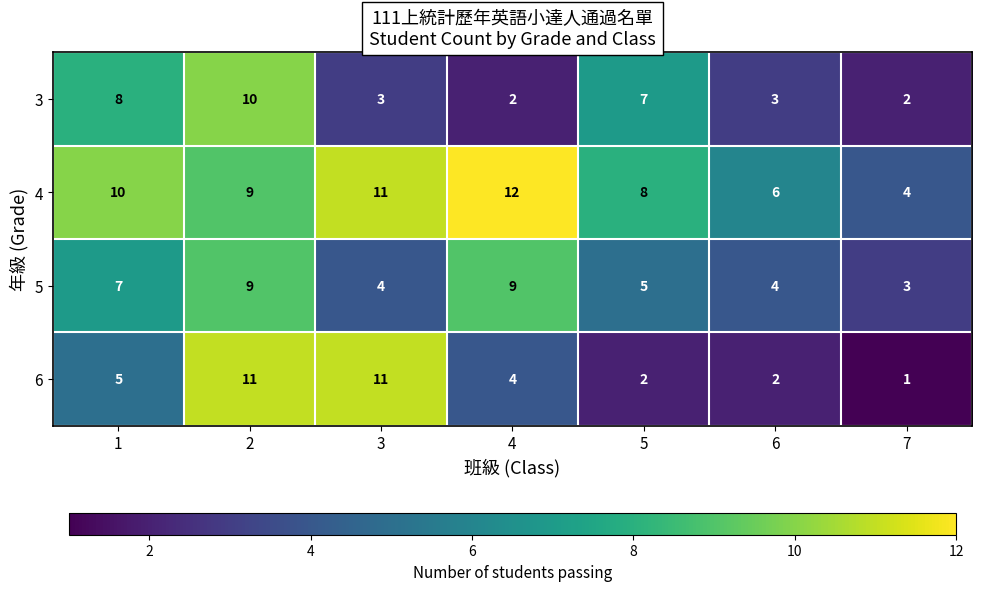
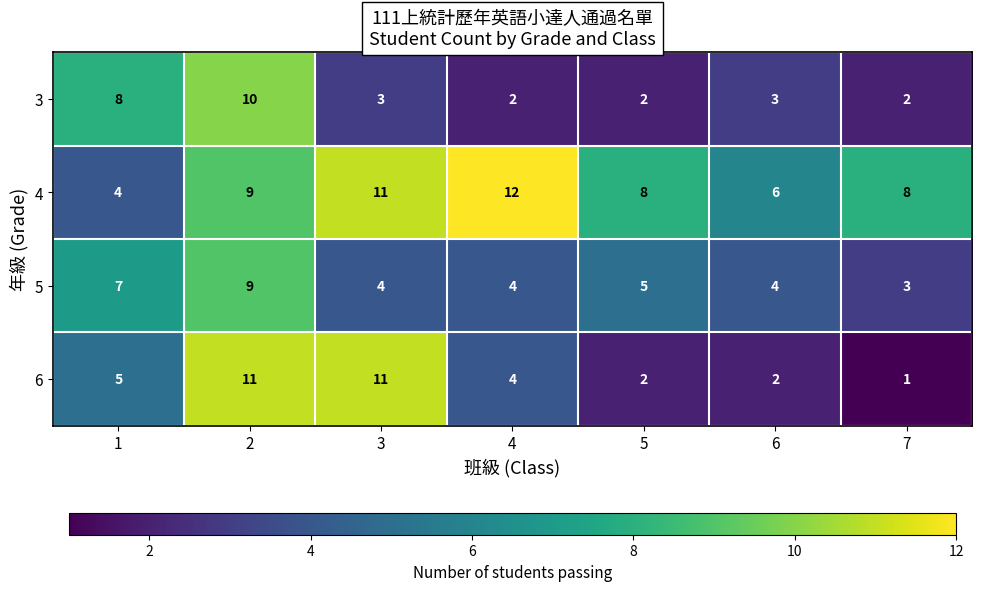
3, 5: 7 -> 2
4, 1: 10 -> 4
4, 7: 4 -> 8
5, 4: 9 -> 4
